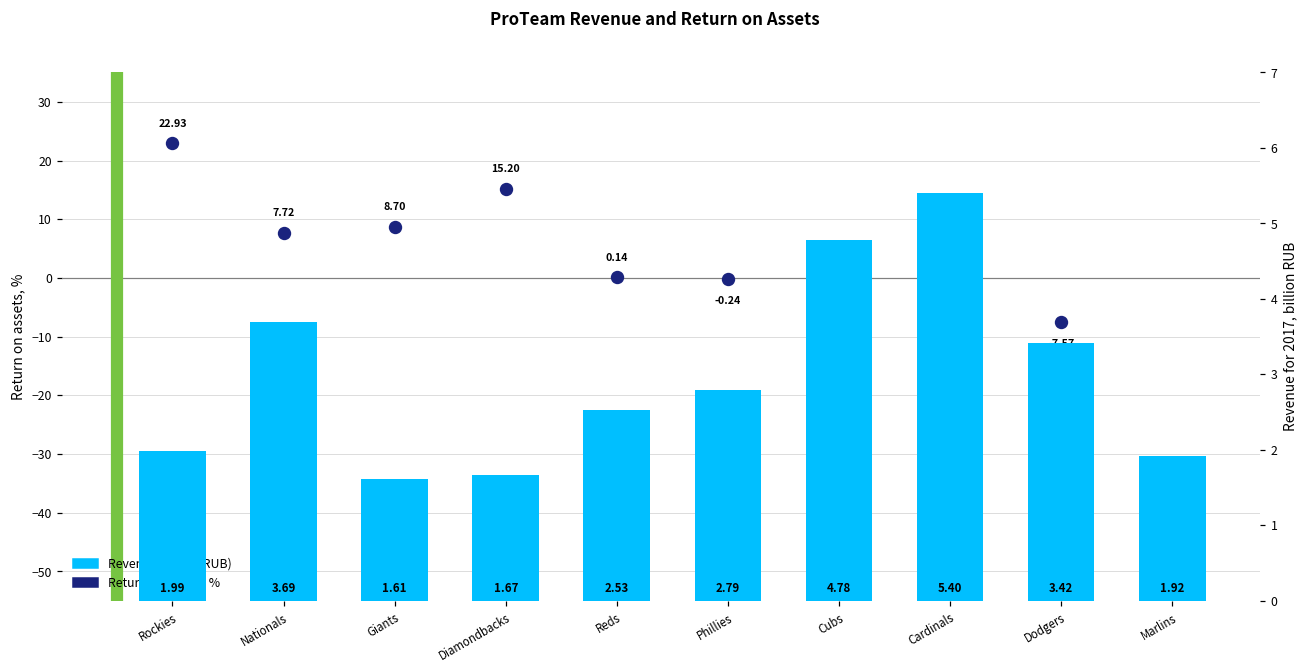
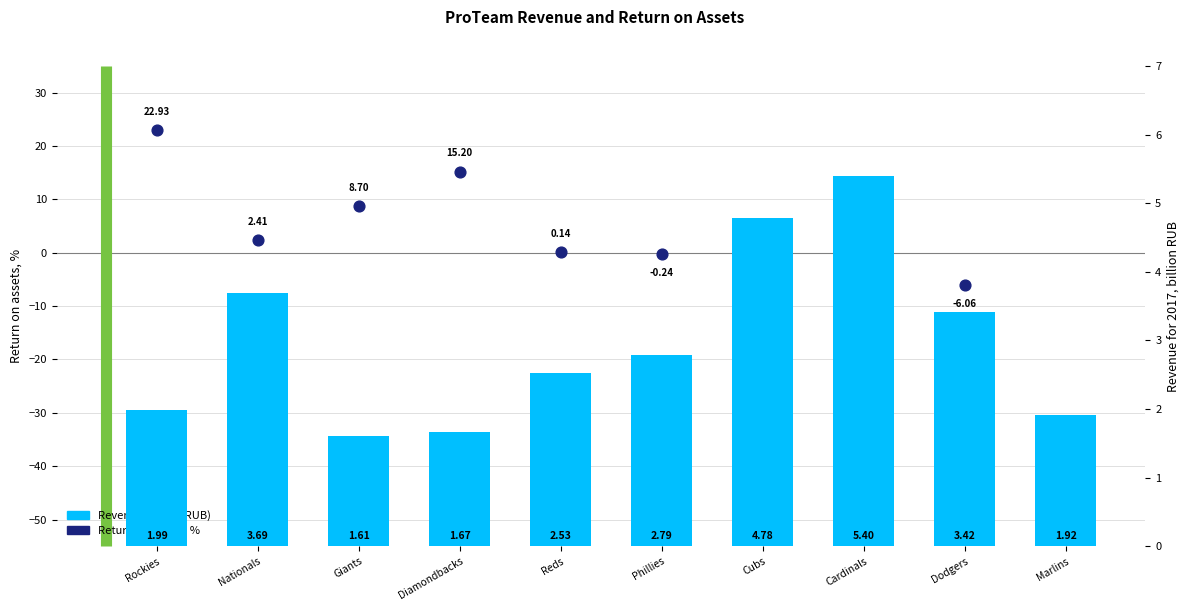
Return on assets, %, Nationals: 7.72 -> 2.41
Return on assets, %, Dodgers: -7.57 -> -6.06
